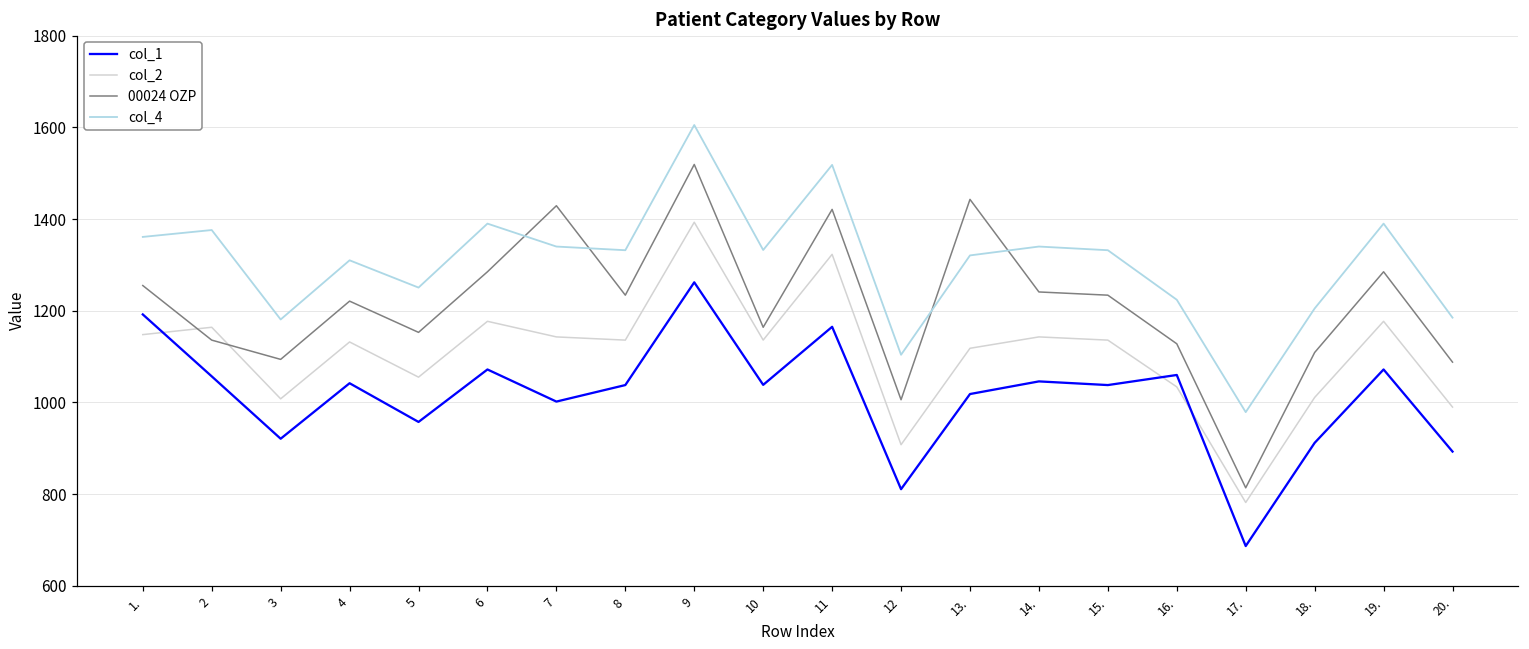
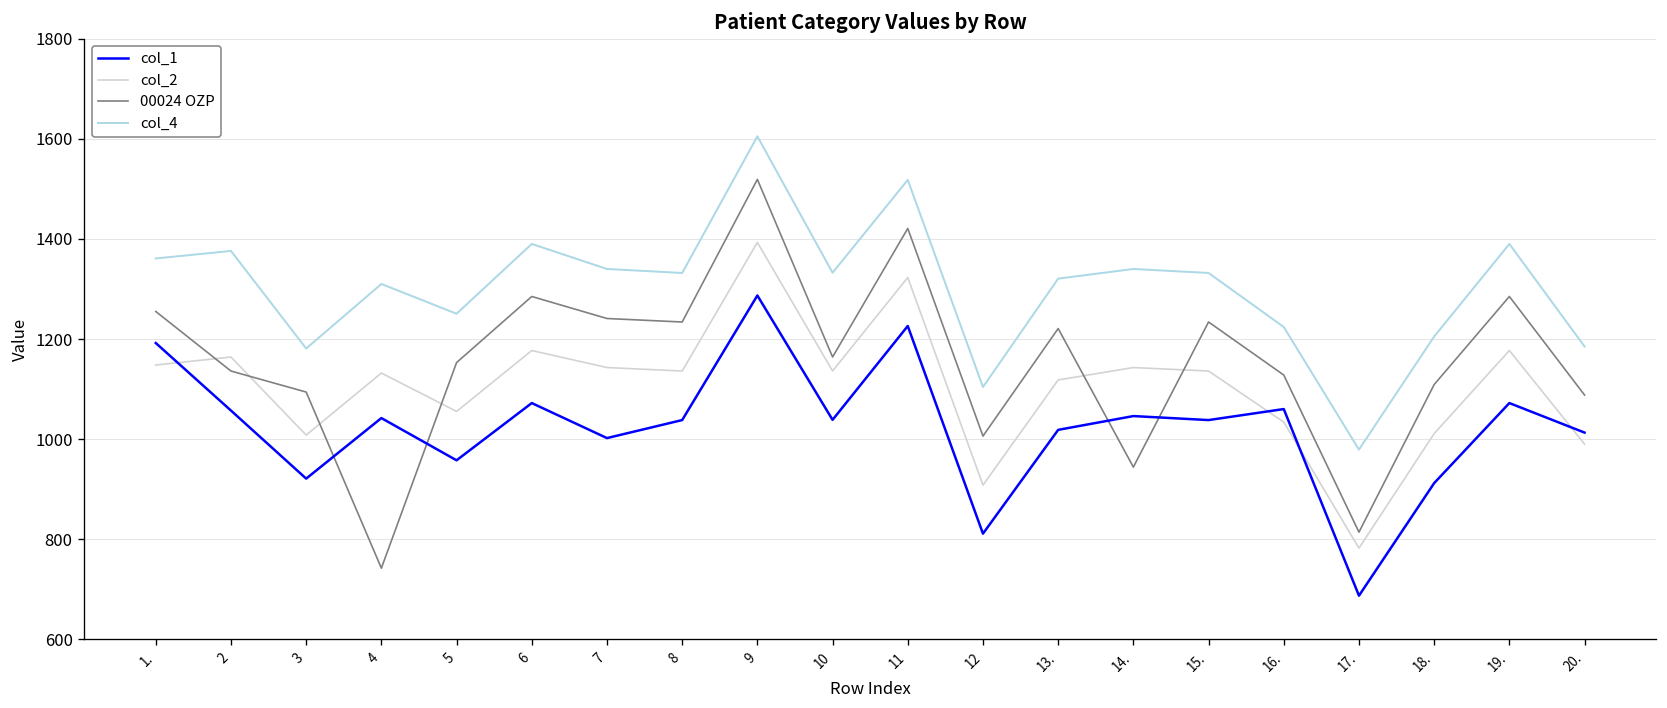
00024 OZP, 4: 1220 -> 740
00024 OZP, 7: 1430 -> 1240
col_1, 9: 1260 -> 1290
col_1, 11: 1170 -> 1230
00024 OZP, 13.: 1440 -> 1220
00024 OZP, 14.: 1240 -> 940
col_1, 20.: 890 -> 1010
